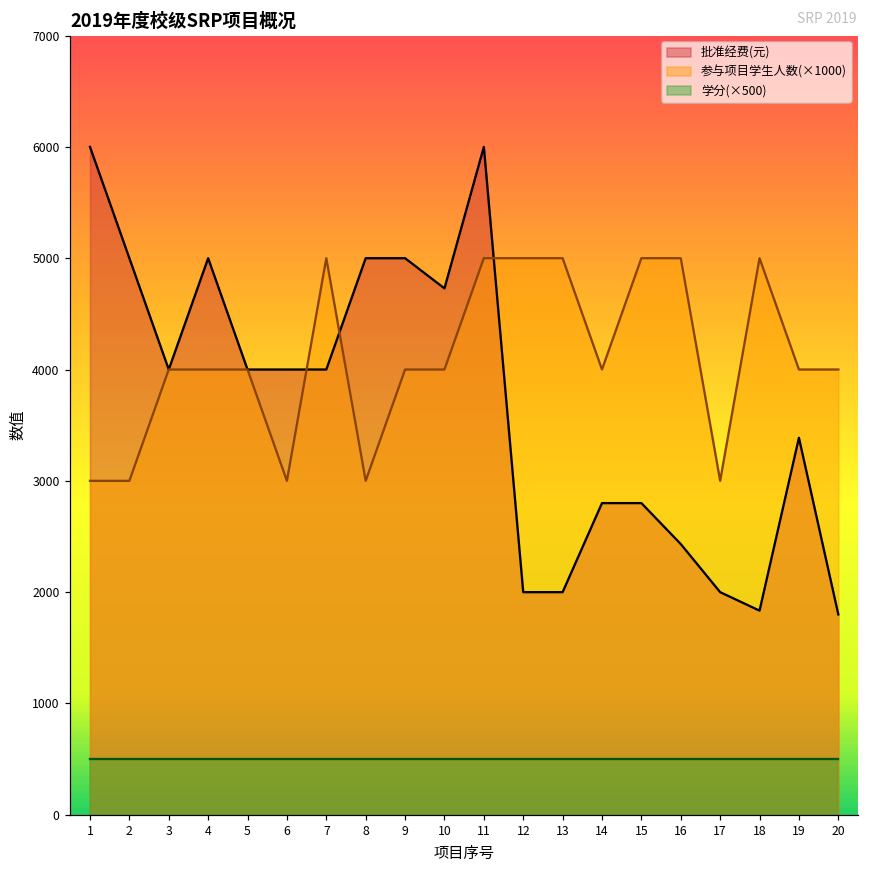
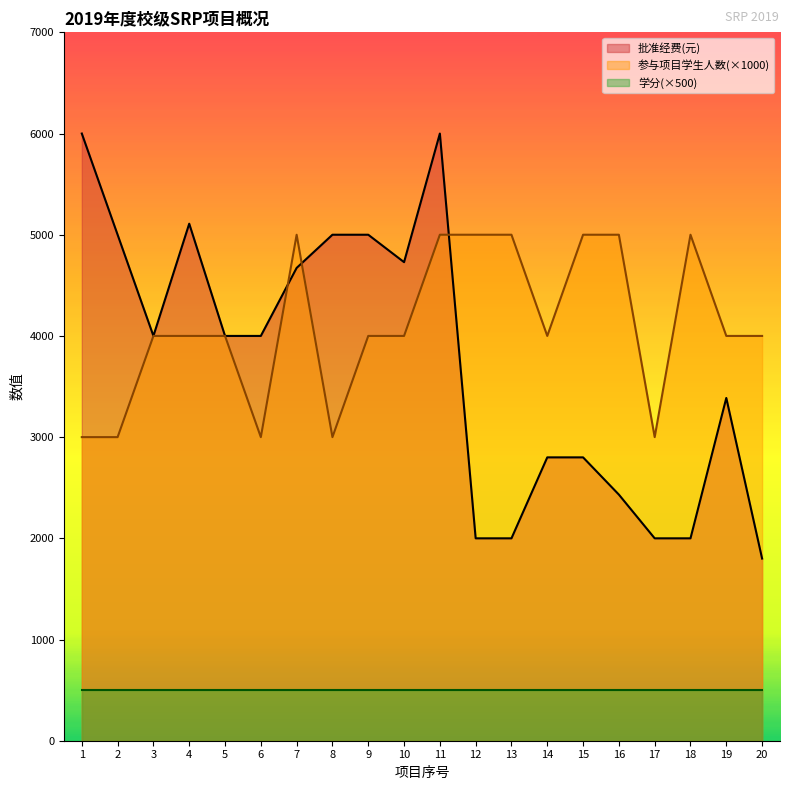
批准经费(元), 4: 5000 -> 5110
批准经费(元), 7: 4000 -> 4670
批准经费(元), 18: 1830 -> 2000
